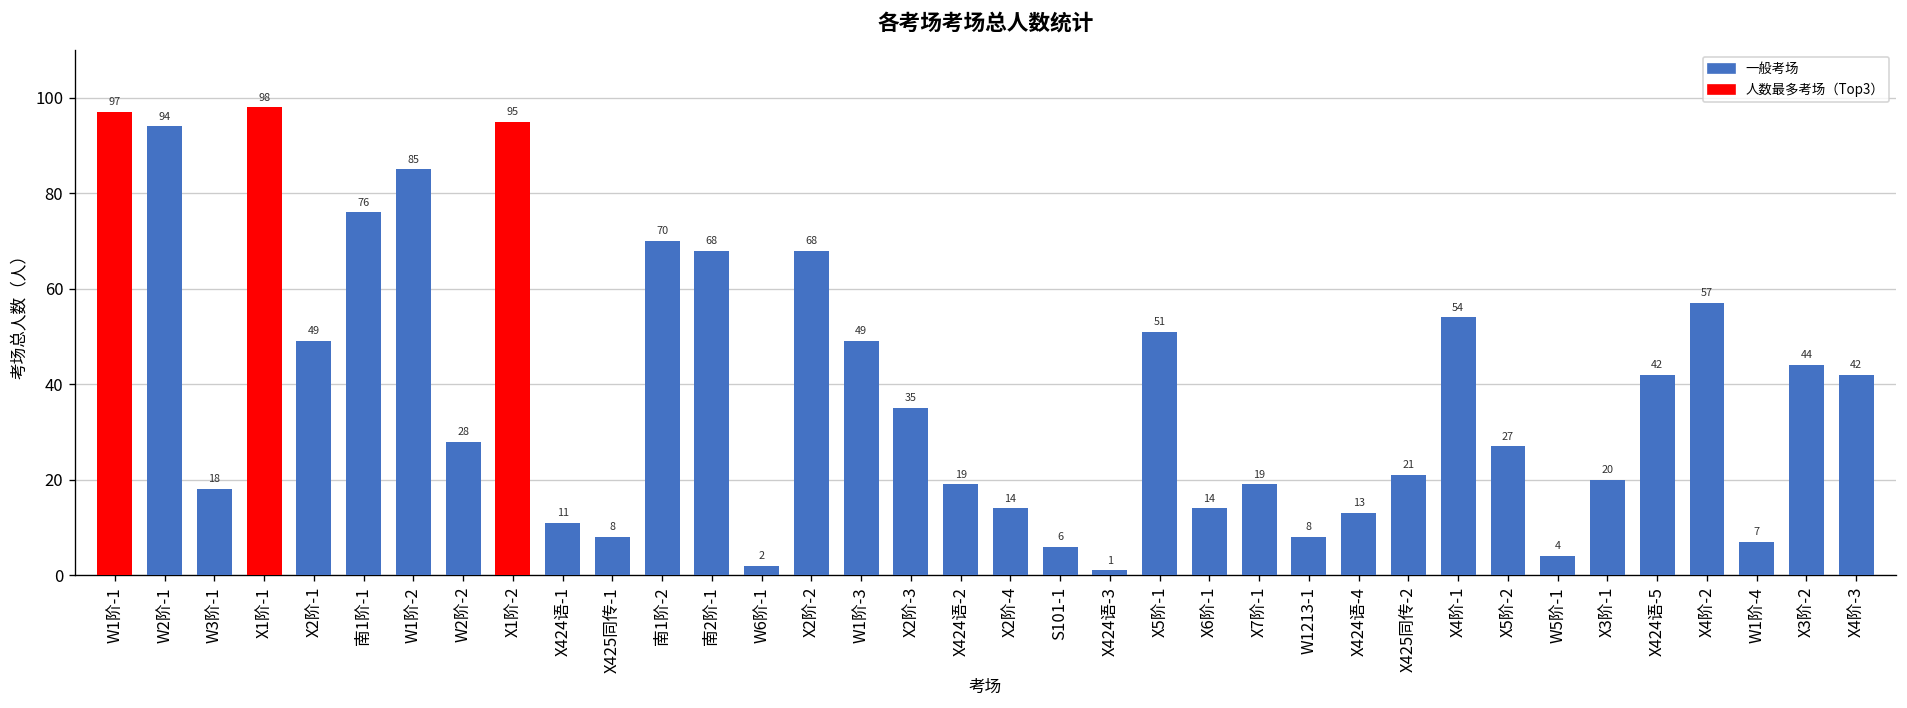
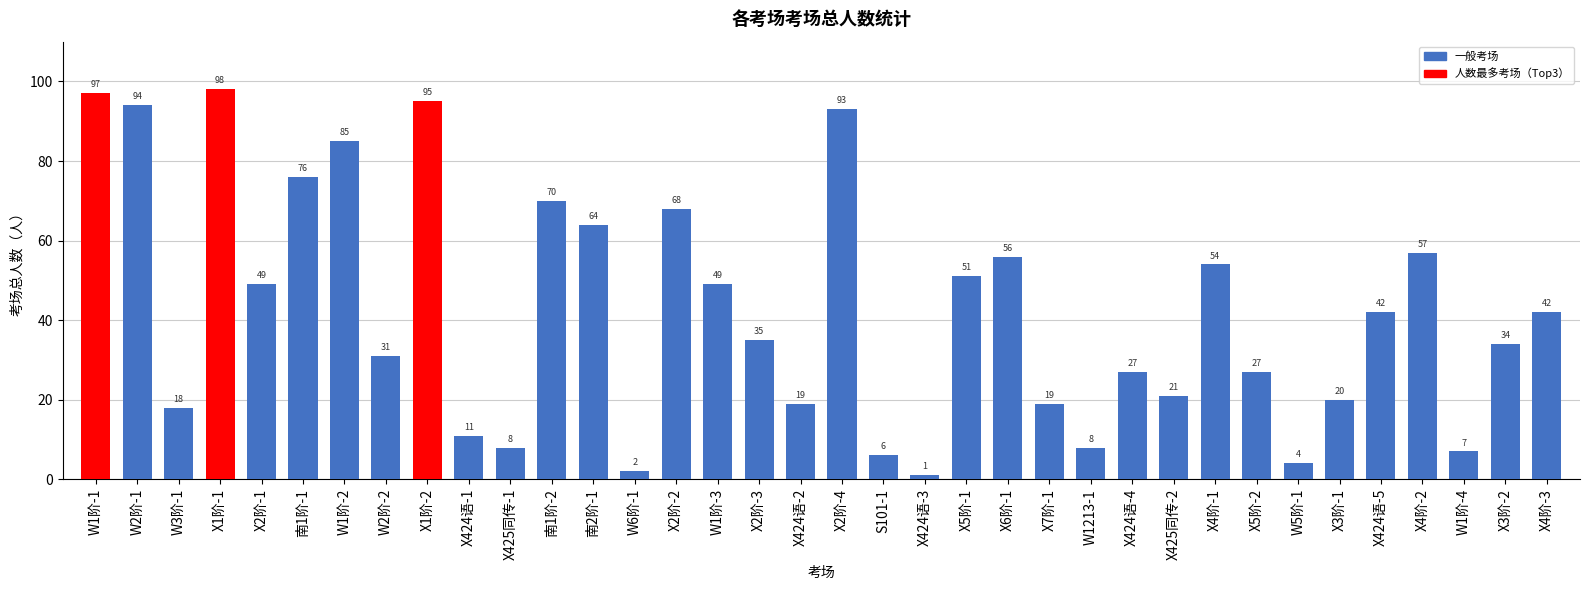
W2阶-2: 28 -> 31
南2阶-1: 68 -> 64
X2阶-4: 14 -> 93
X6阶-1: 14 -> 56
X424语-4: 13 -> 27
X3阶-2: 44 -> 34
